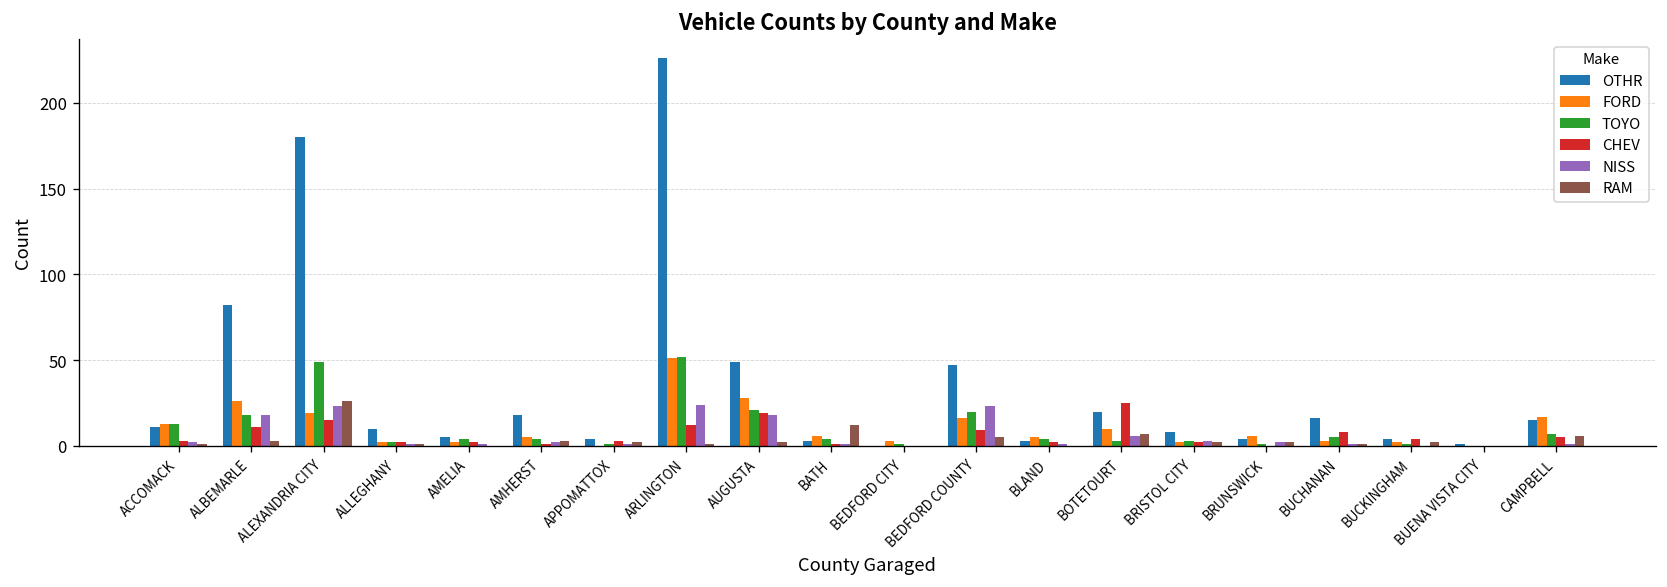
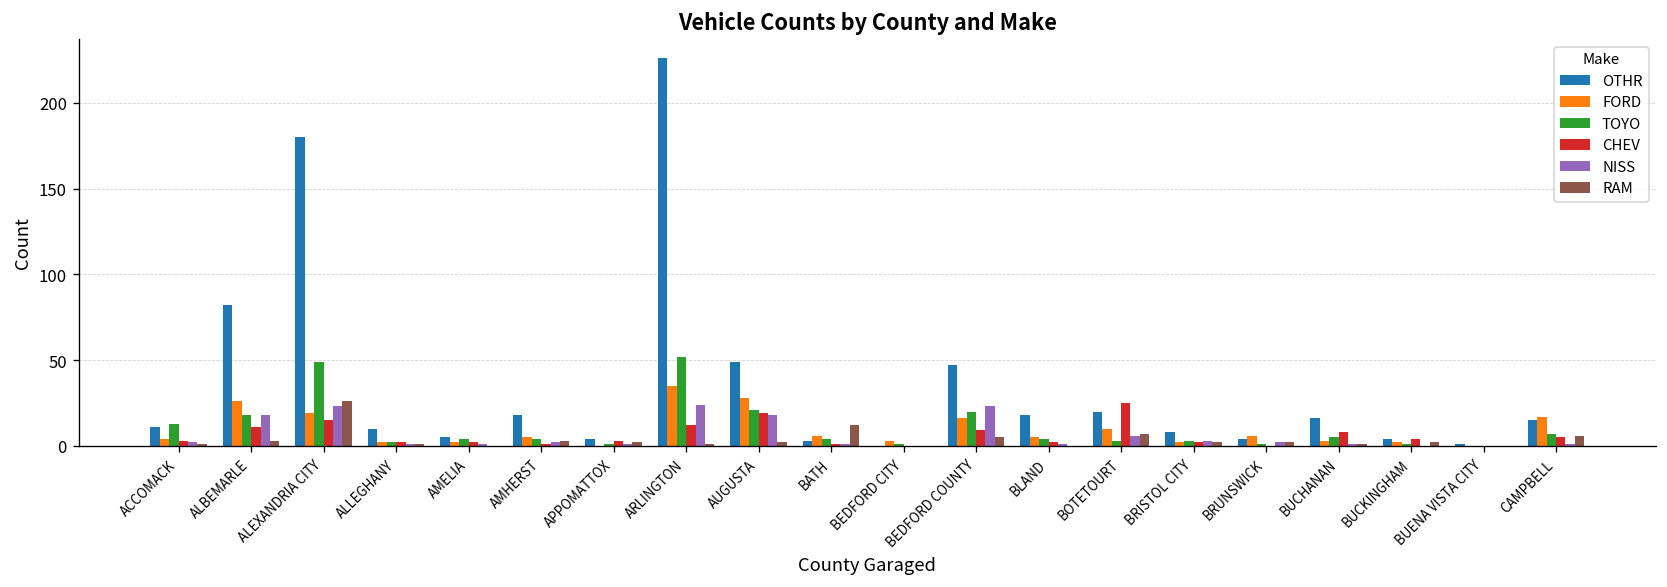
FORD, ACCOMACK: 13 -> 4
FORD, ARLINGTON: 51 -> 35
OTHR, BLAND: 3 -> 18
